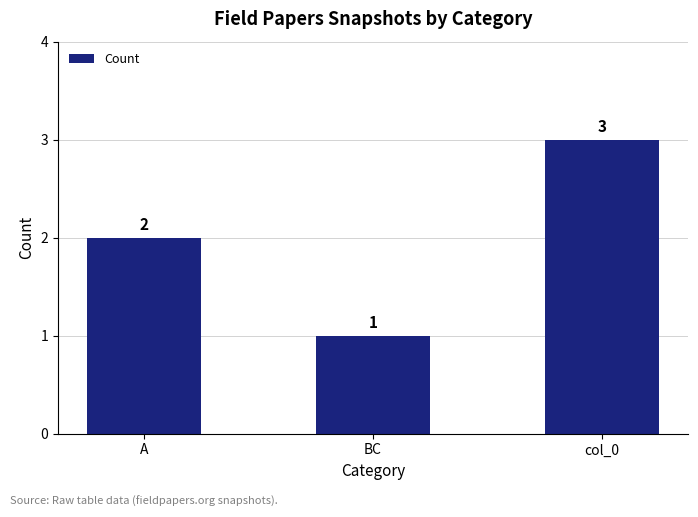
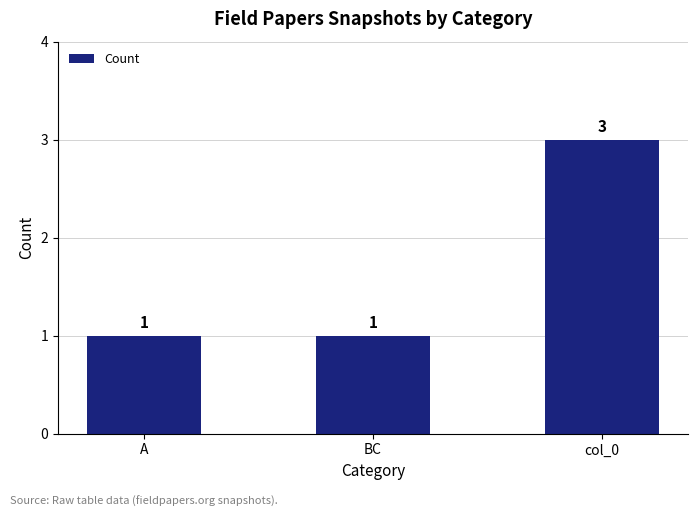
A: 2 -> 1
